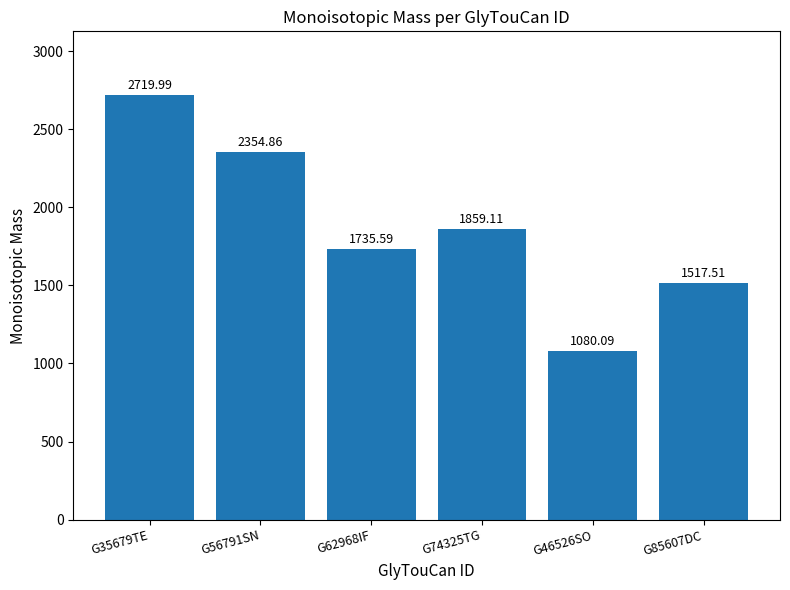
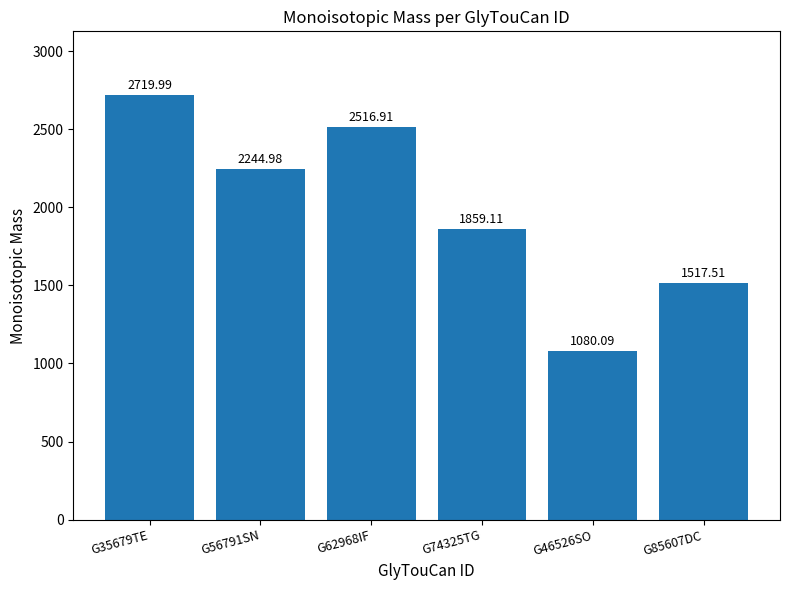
G56791SN: 2354.86 -> 2244.98
G62968IF: 1735.59 -> 2516.91
